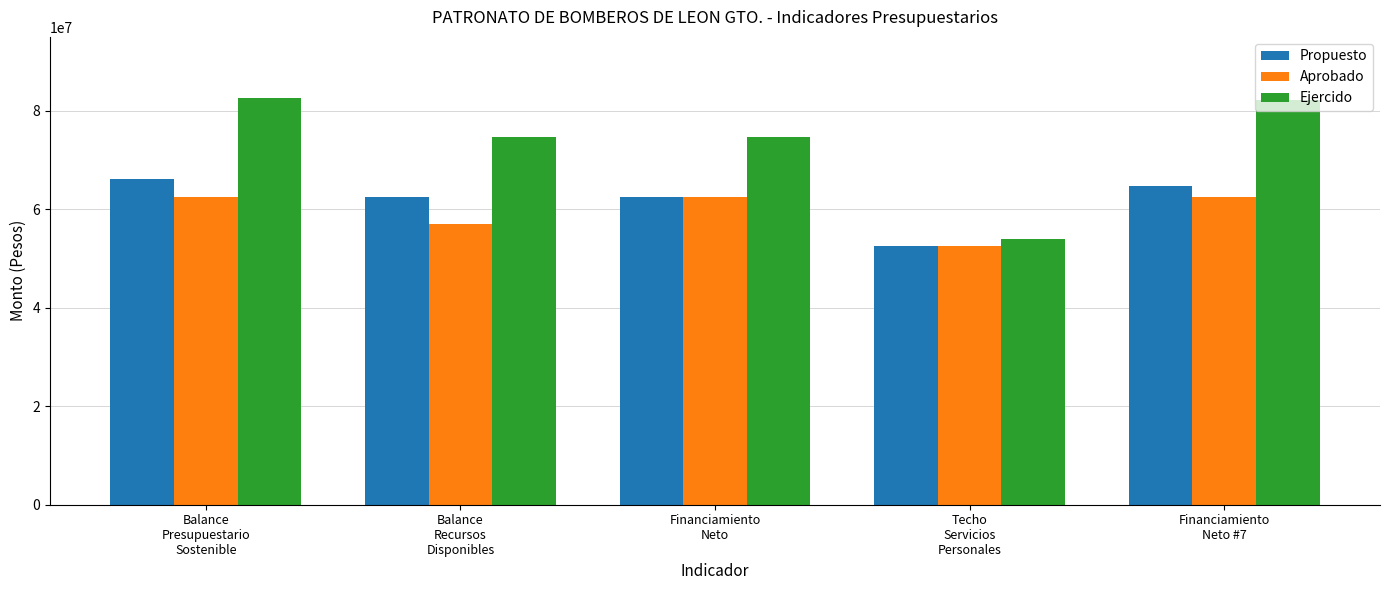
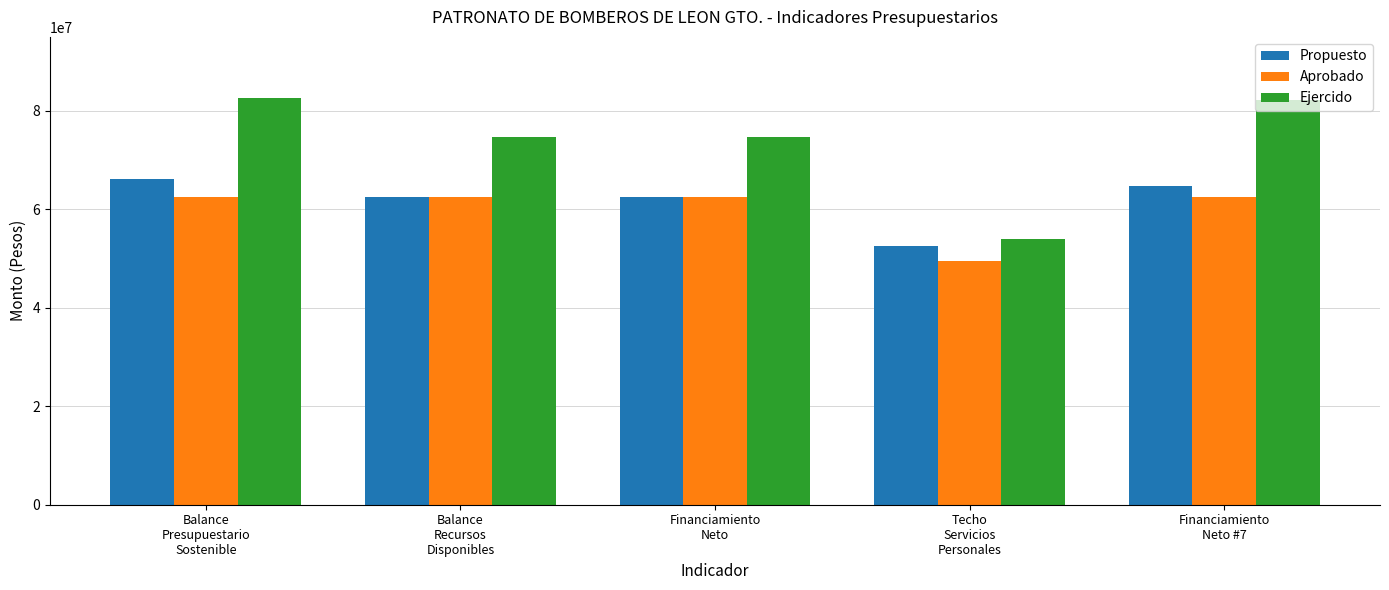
Aprobado, Balance Recursos Disponibles: 57000000 -> 62000000
Aprobado, Techo Servicios Personales: 52000000 -> 49000000
